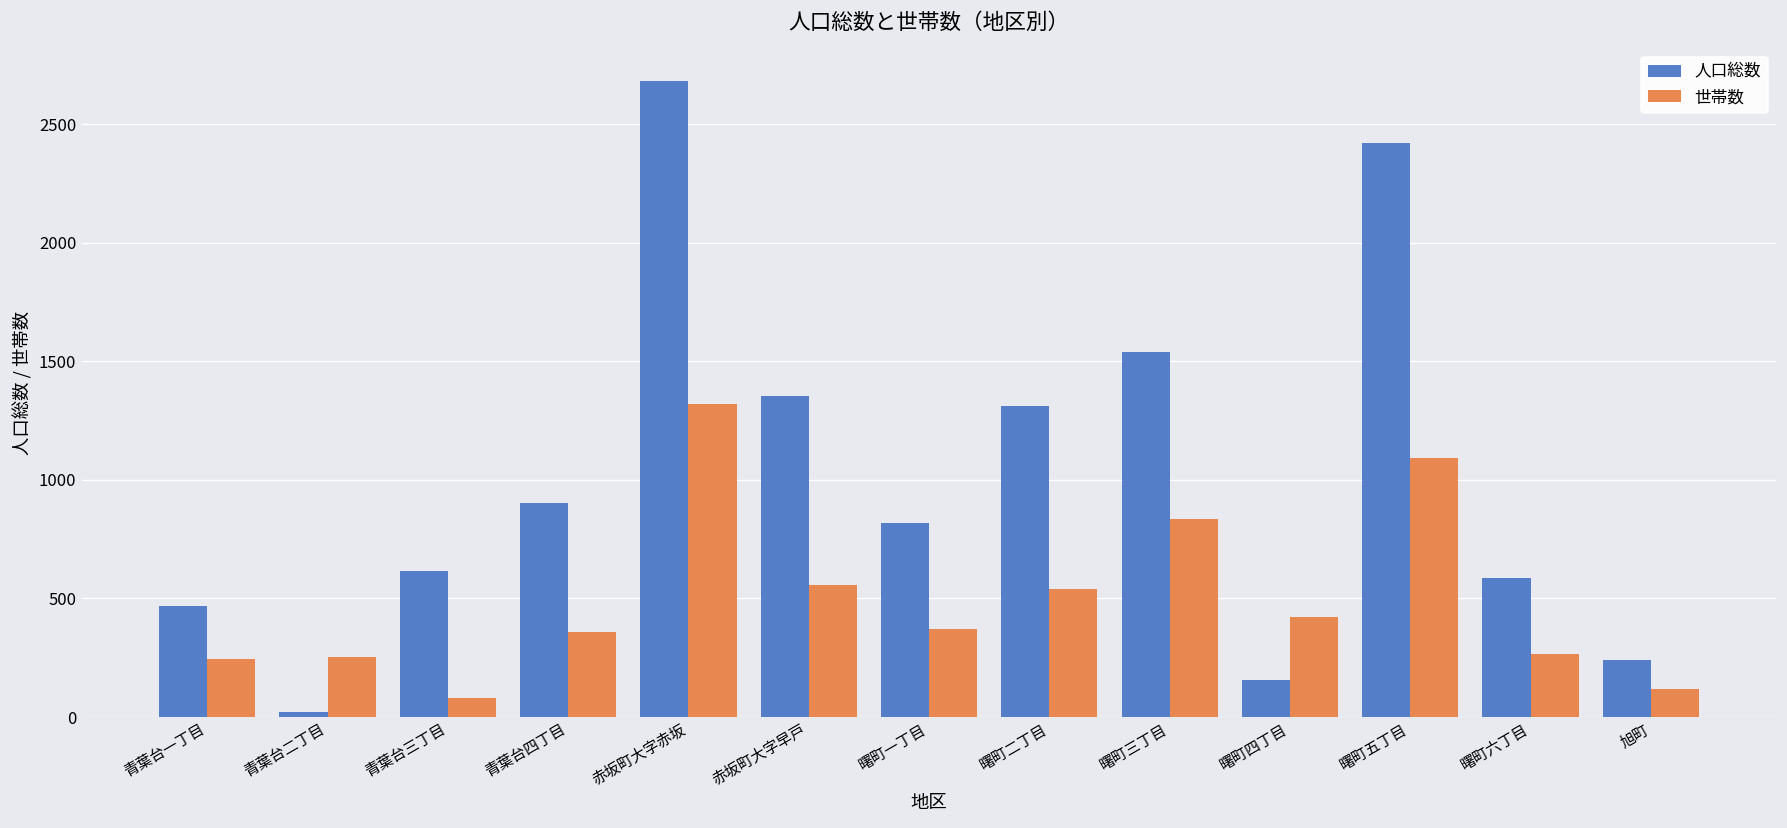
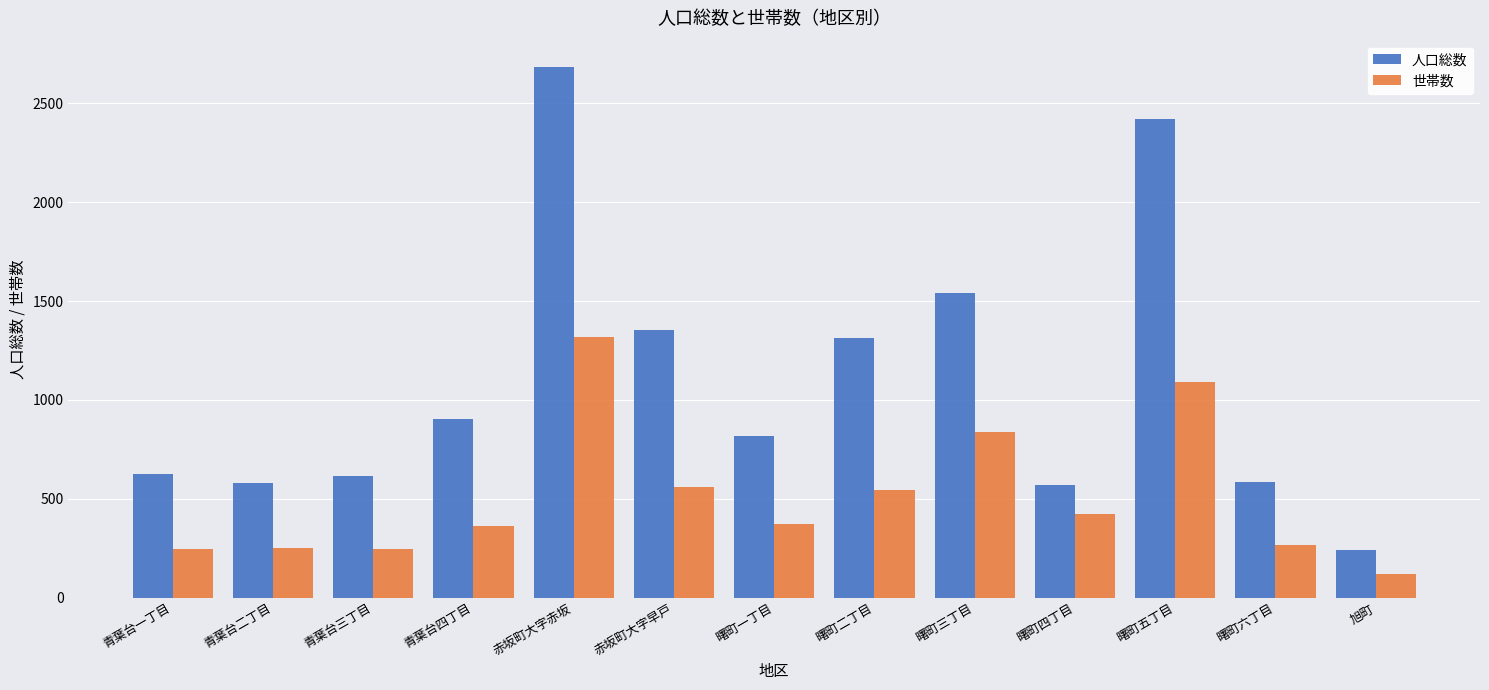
人口総数, 青葉台一丁目: 470 -> 630
人口総数, 青葉台二丁目: 20 -> 580
世帯数, 青葉台三丁目: 80 -> 250
人口総数, 曙町四丁目: 160 -> 570
